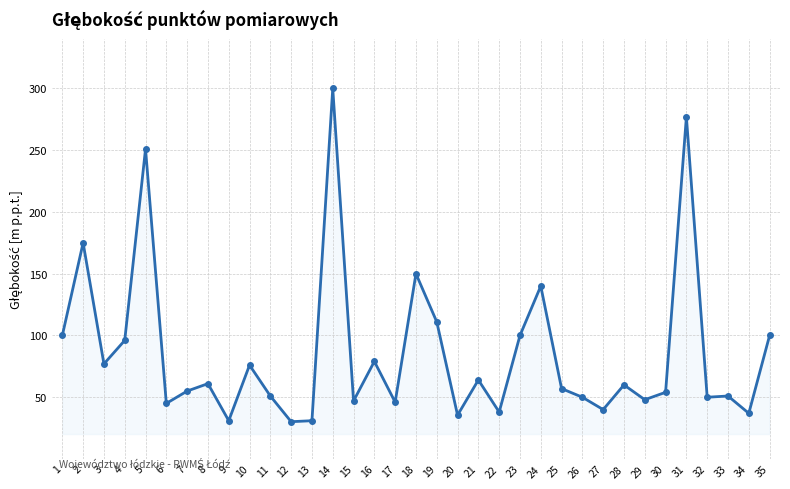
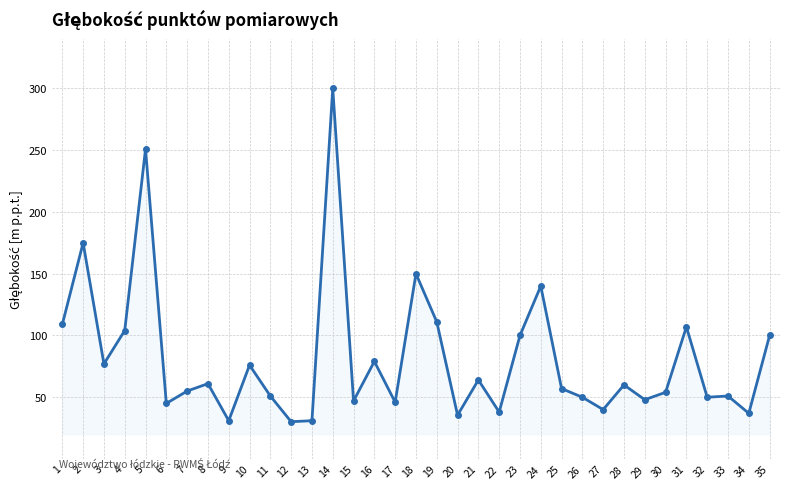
1: 100 -> 109
4: 96 -> 104
31: 277 -> 107
